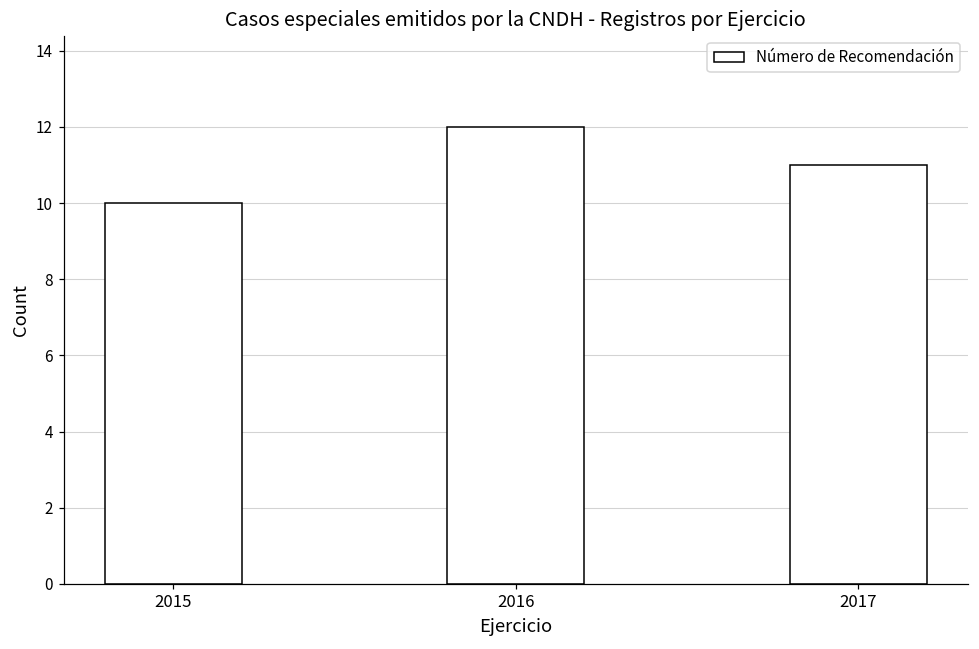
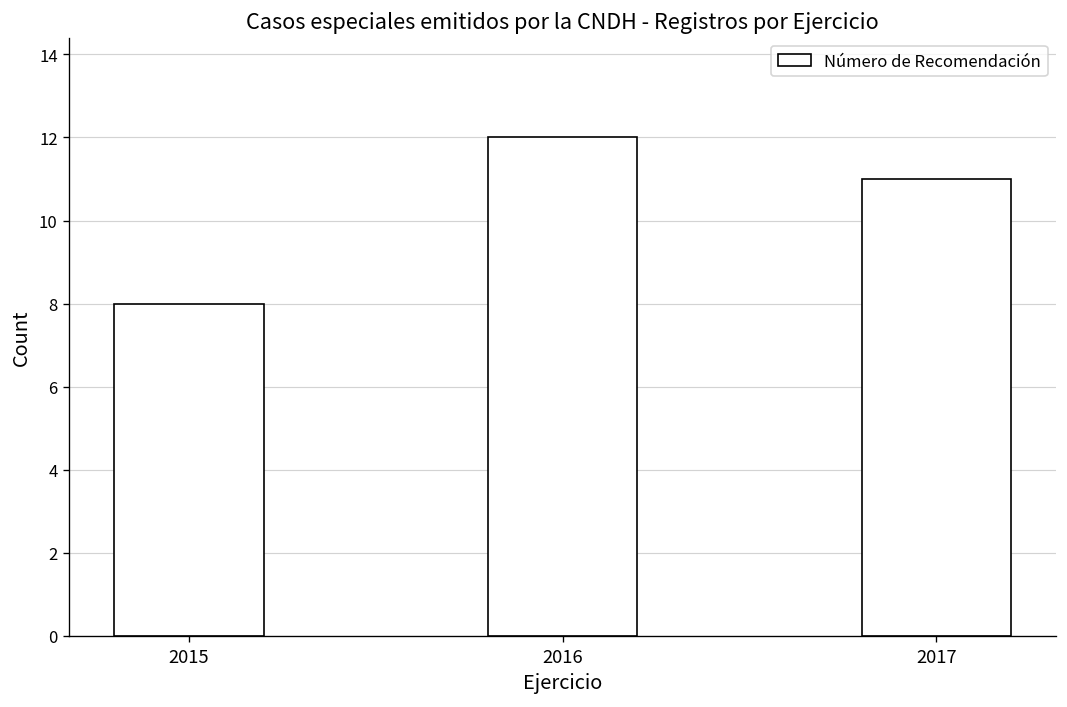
2015: 10 -> 8
